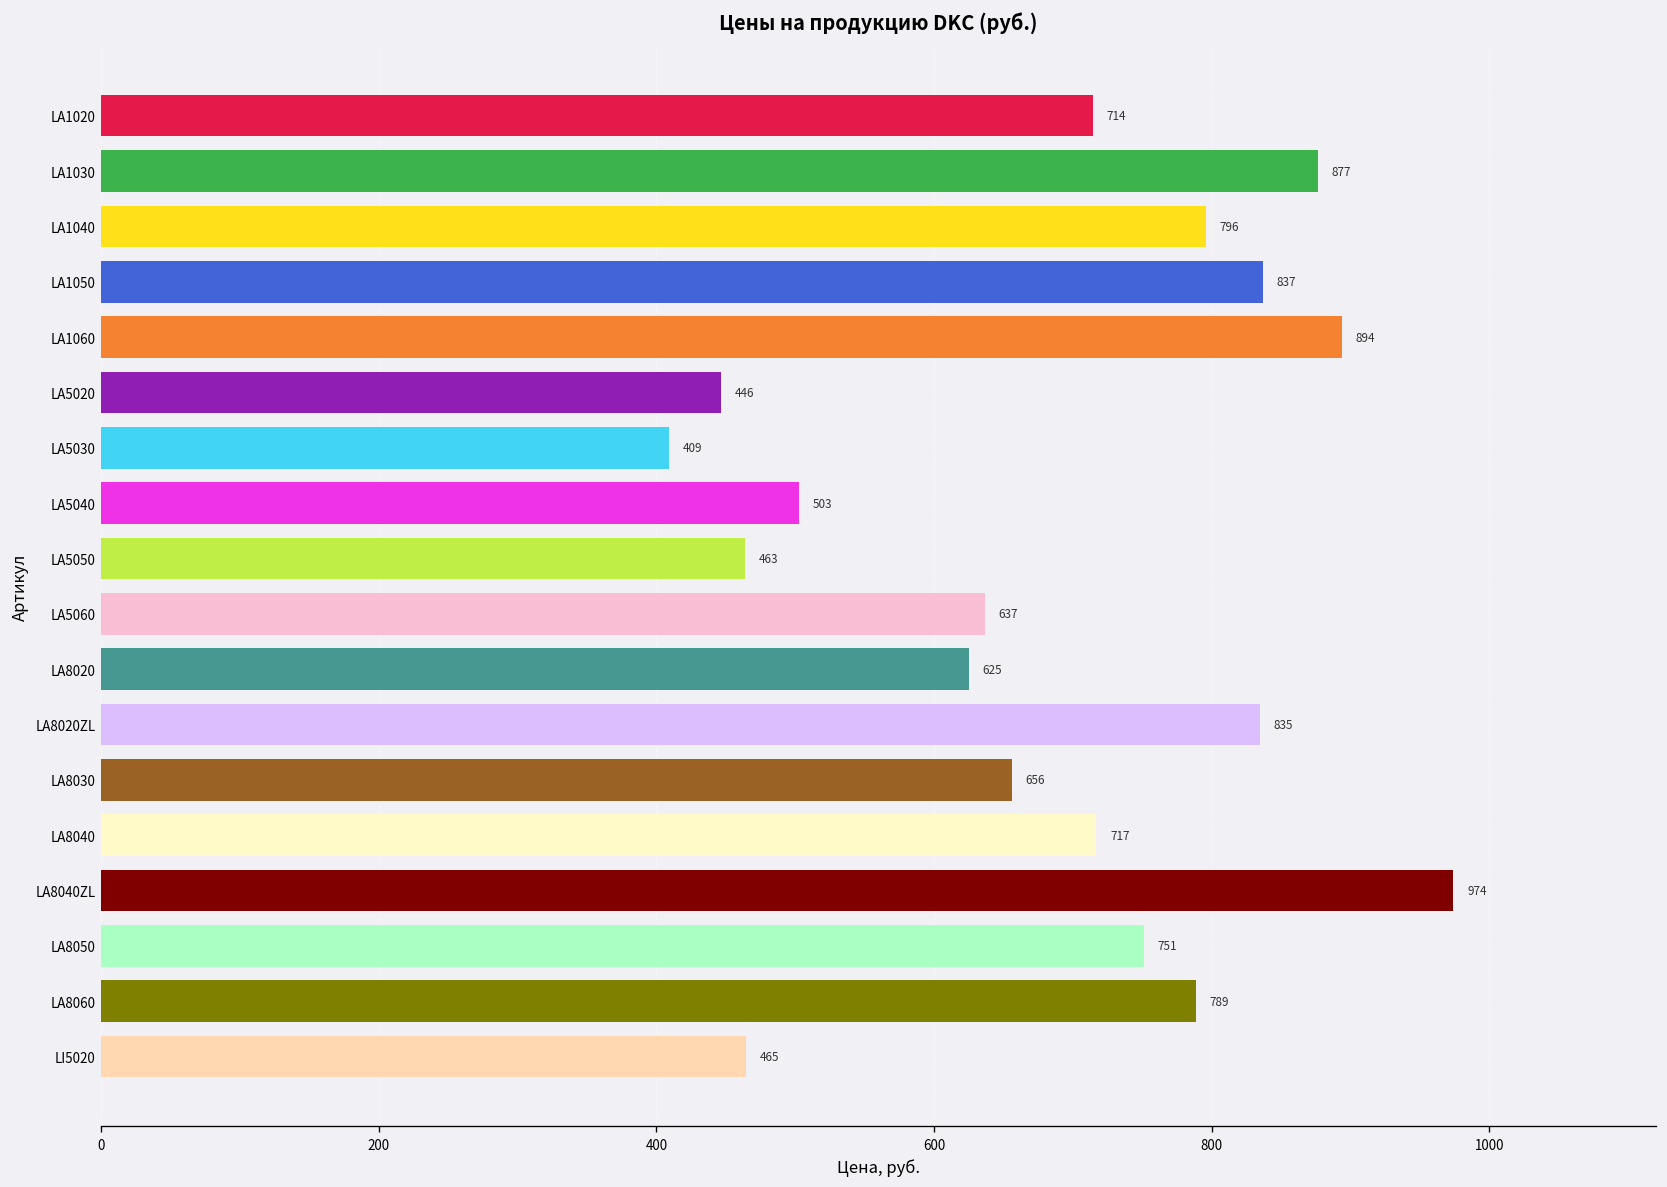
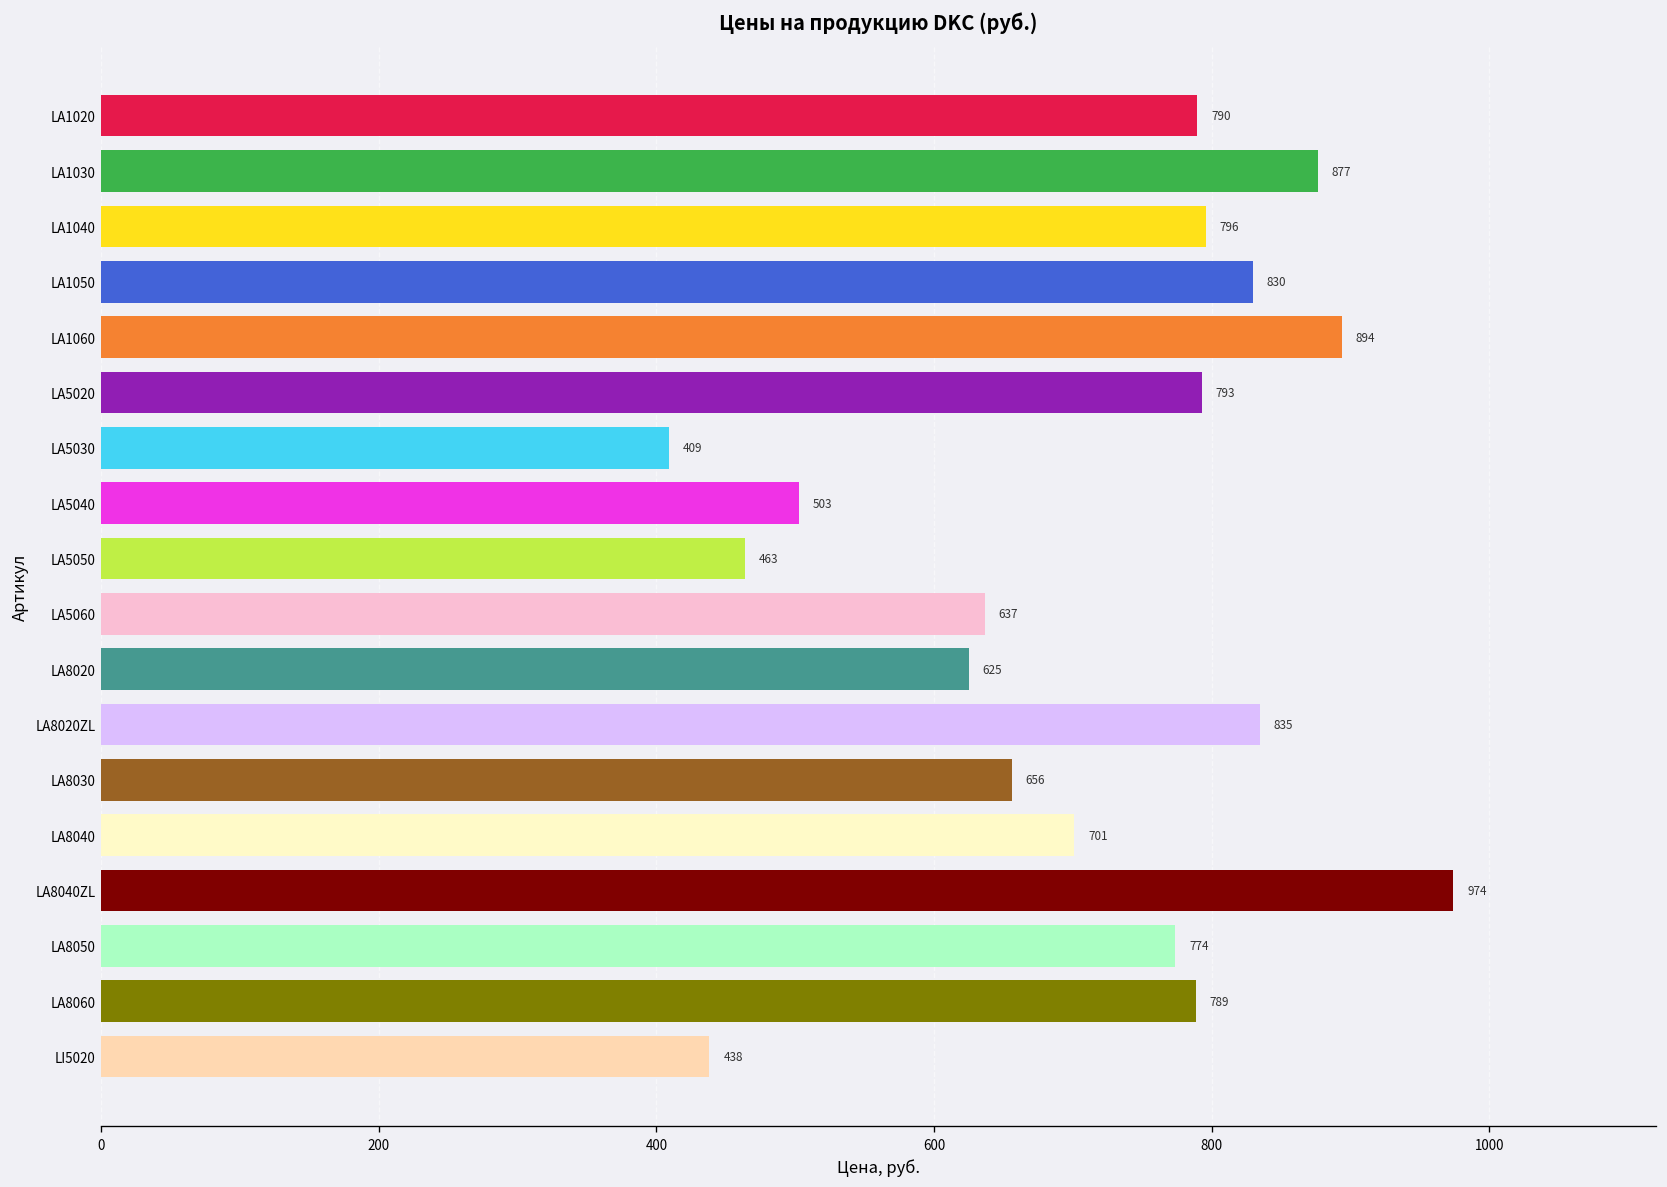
LA1020: 714 -> 790
LA1050: 837 -> 830
LA5020: 446 -> 793
LA8040: 717 -> 701
LA8050: 751 -> 774
LI5020: 465 -> 438
